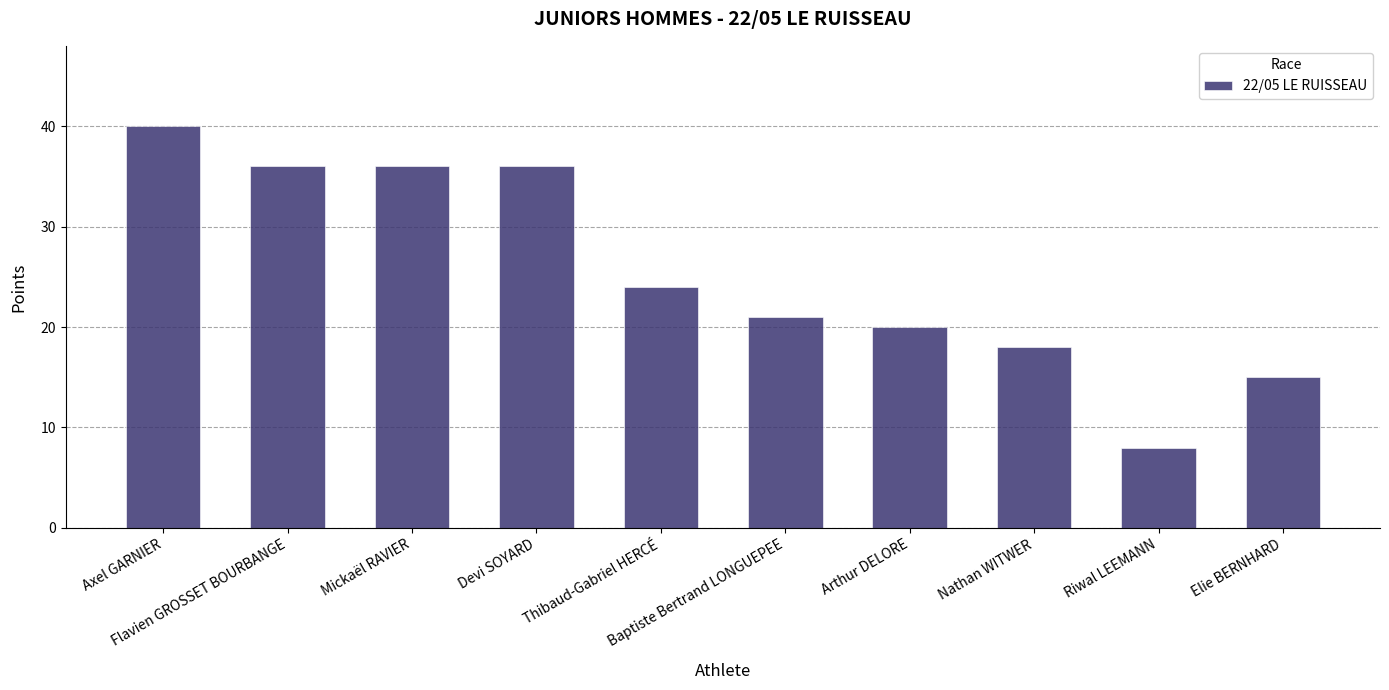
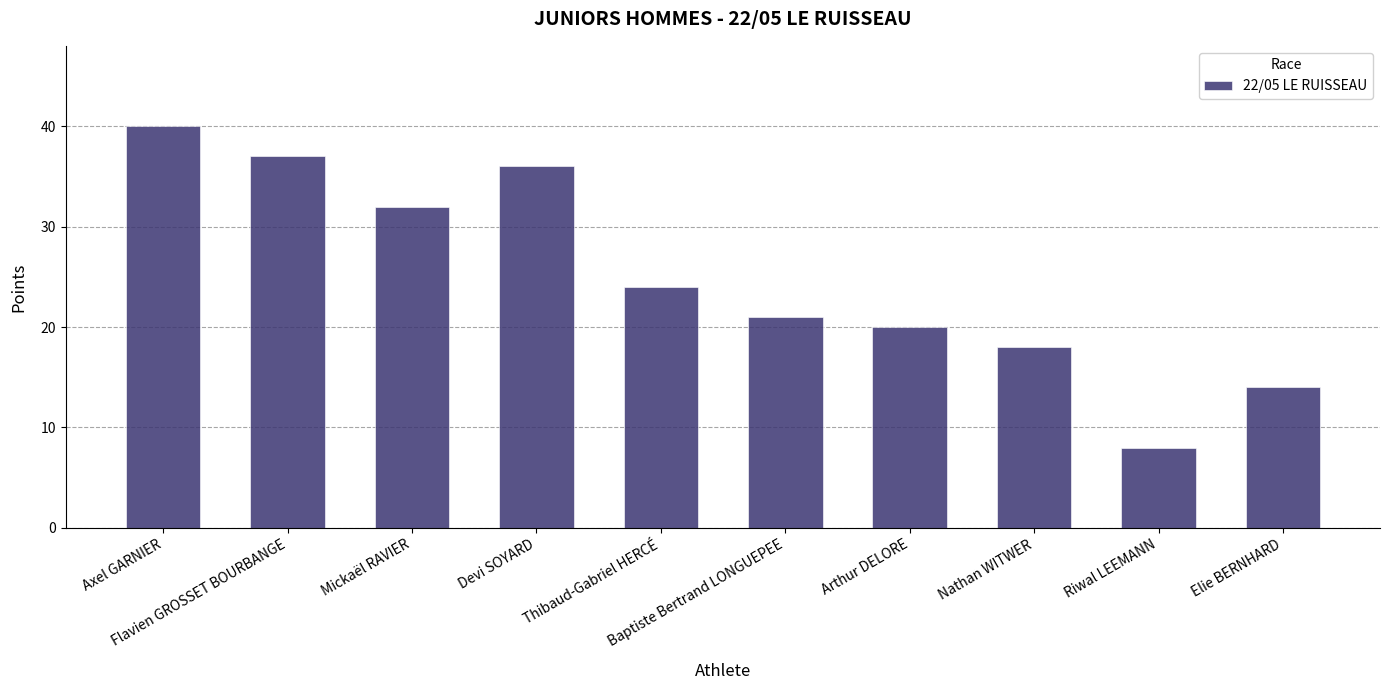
Flavien GROSSET BOURBANGE: 36 -> 37
Mickaël RAVIER: 36 -> 32
Elie BERNHARD: 15 -> 14
